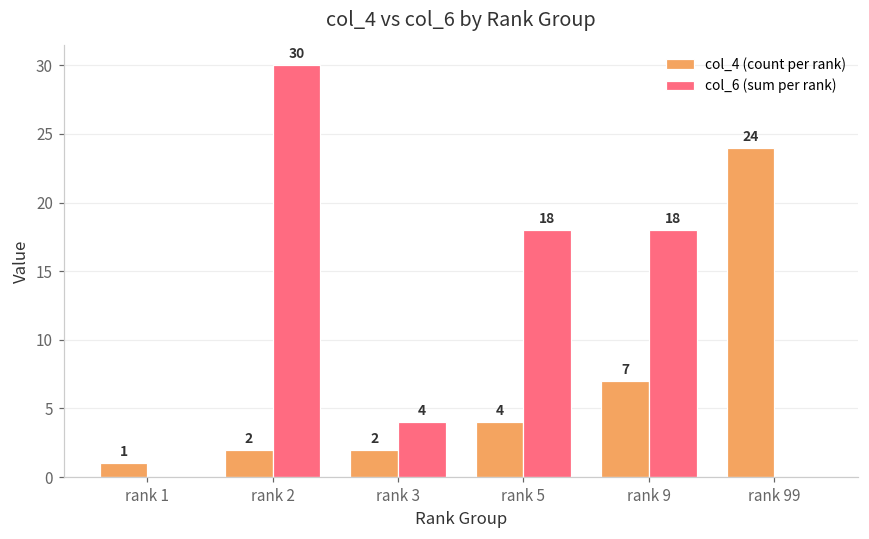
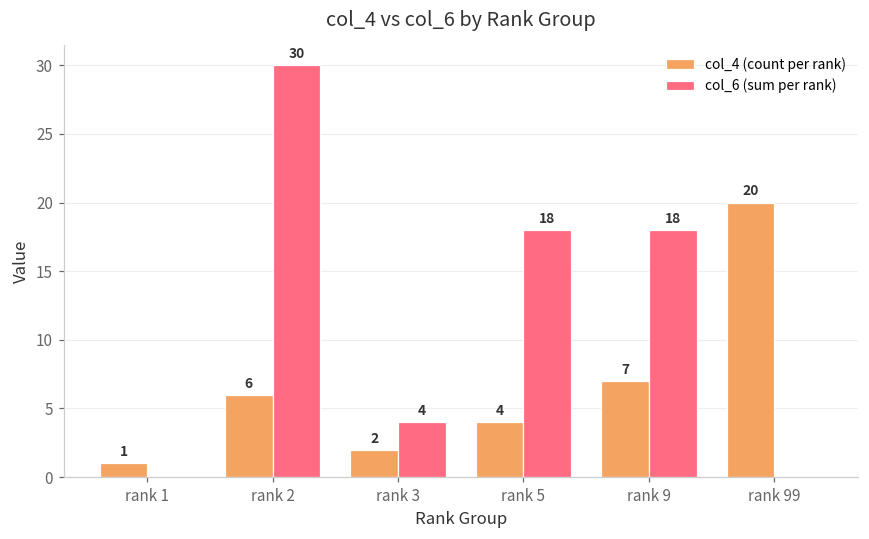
col_4 (count per rank), rank 2: 2 -> 6
col_4 (count per rank), rank 99: 24 -> 20
